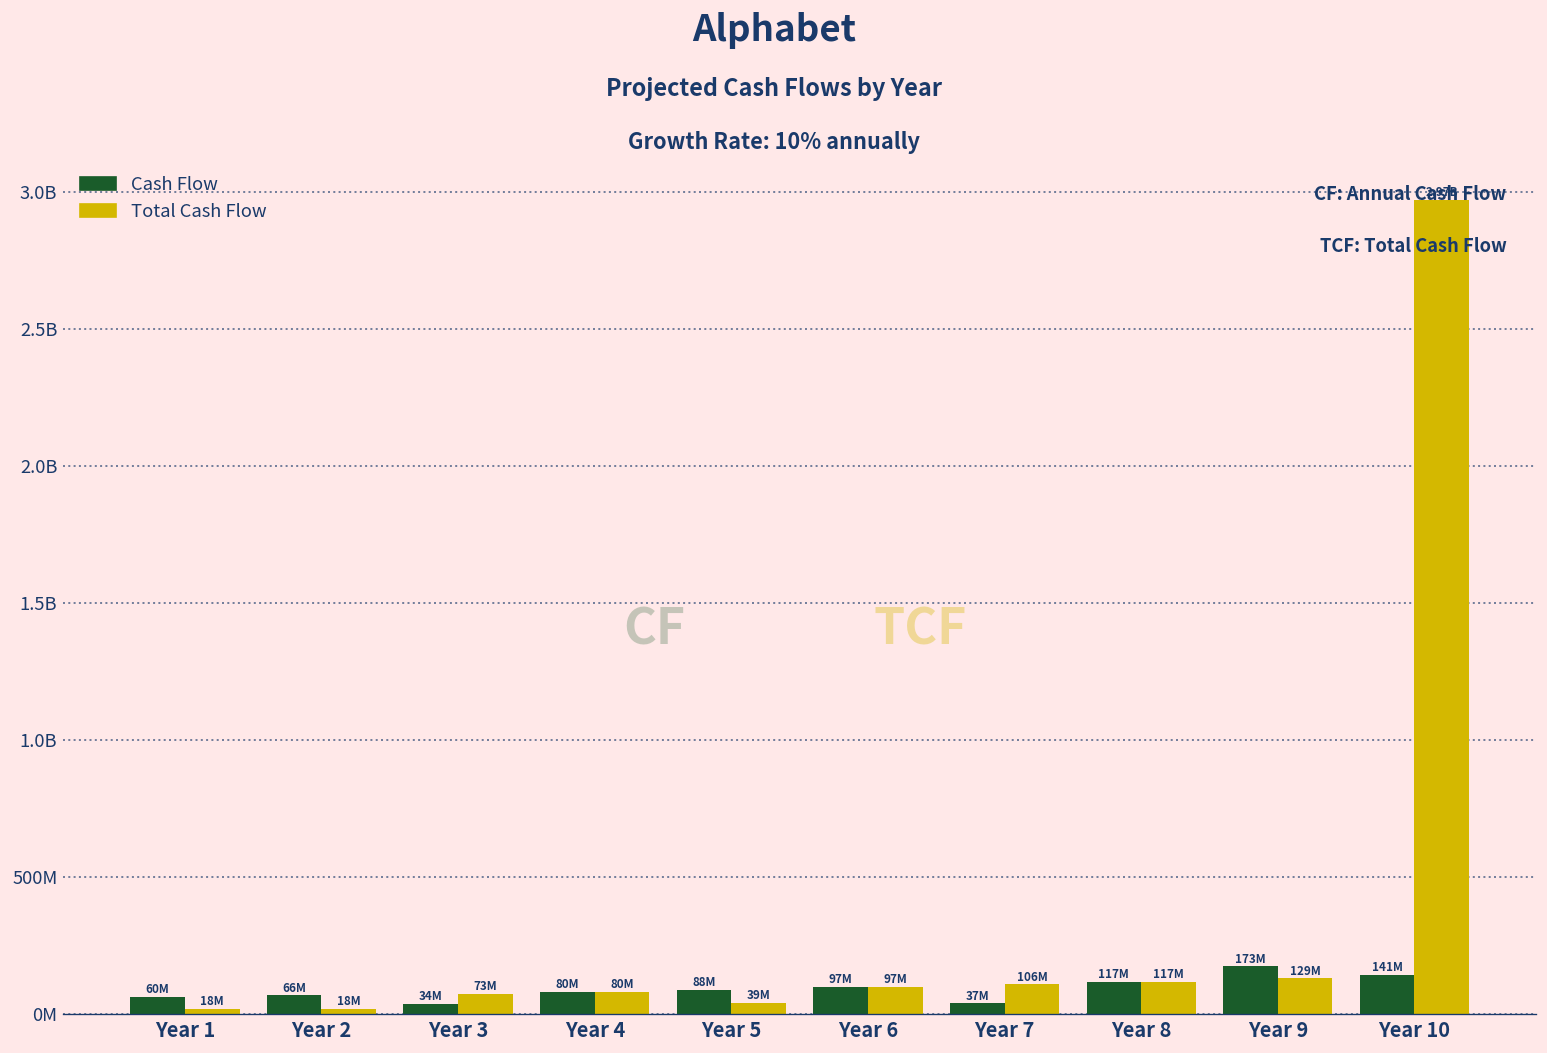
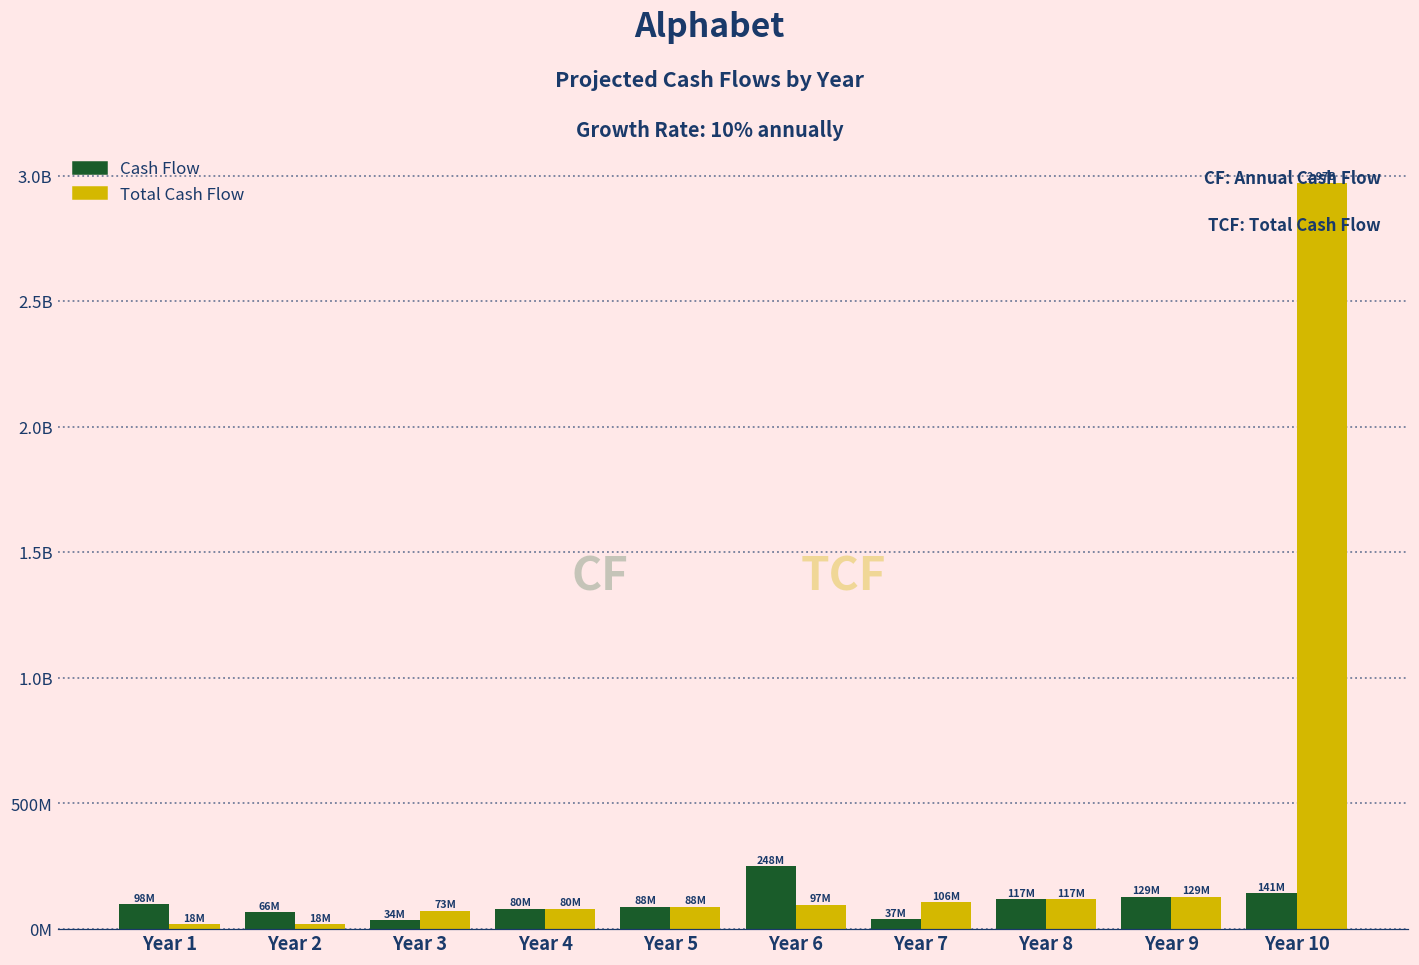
Cash Flow, Year 1: 60M -> 98M
Total Cash Flow, Year 5: 39M -> 88M
Cash Flow, Year 6: 97M -> 248M
Cash Flow, Year 9: 173M -> 129M
